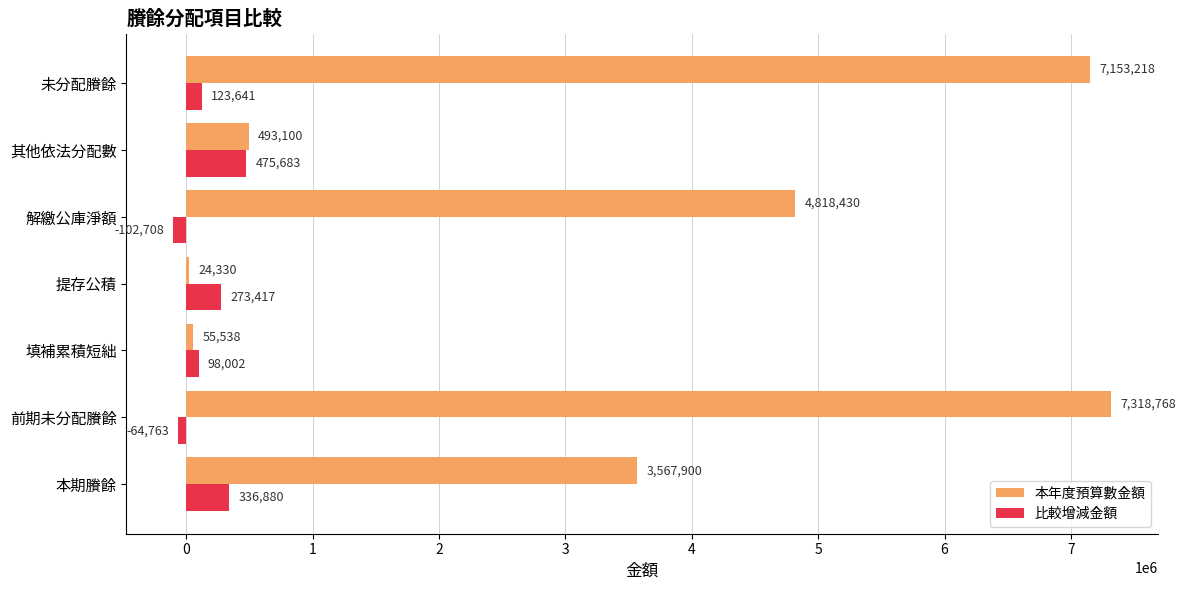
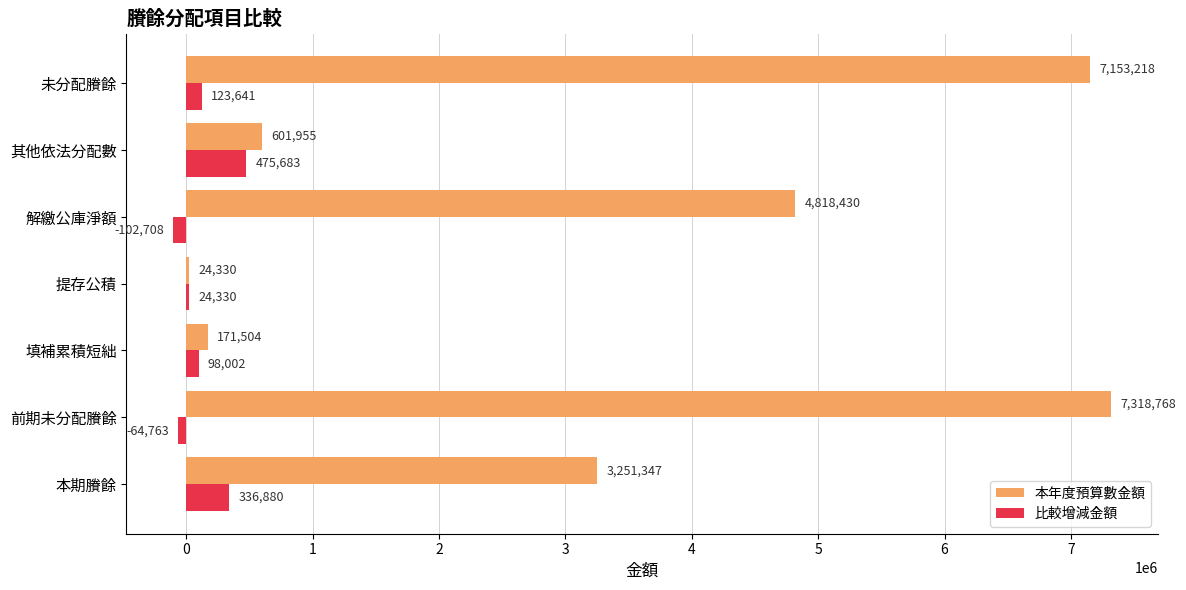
本年度預算數金額, 其他依法分配數: 493,100 -> 601,955
比較增減金額, 提存公積: 273,417 -> 24,330
本年度預算數金額, 填補累積短絀: 55,538 -> 171,504
本年度預算數金額, 本期賸餘: 3,567,900 -> 3,251,347
